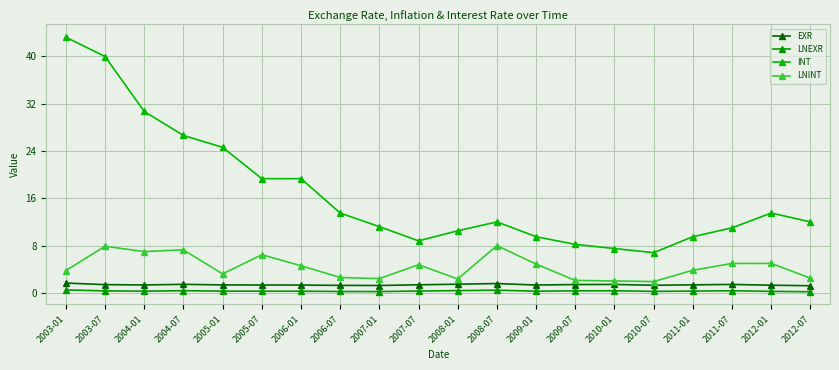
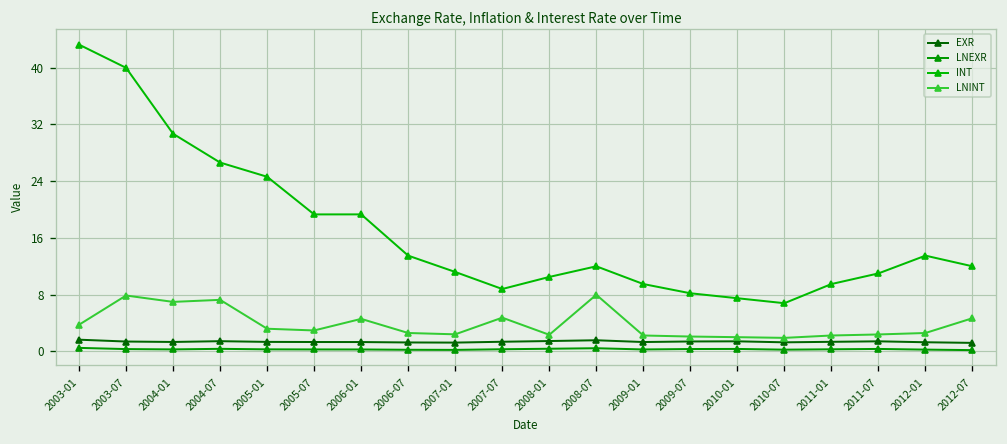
LNINT, 2005-07: 6 -> 3
LNINT, 2009-01: 5 -> 2
LNINT, 2011-01: 4 -> 2
LNINT, 2011-07: 5 -> 2
LNINT, 2012-01: 5 -> 3
LNINT, 2012-07: 2 -> 5
